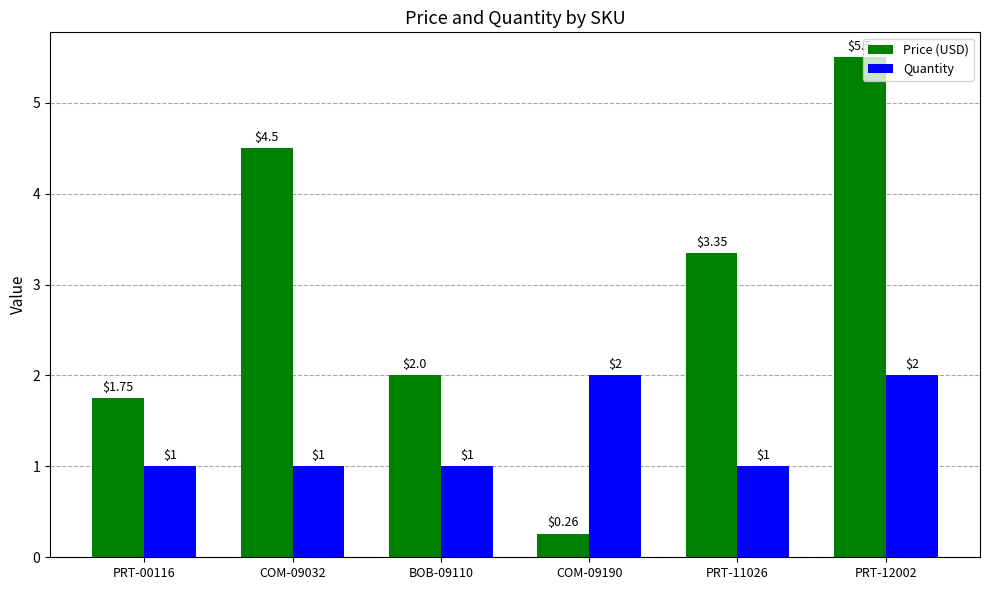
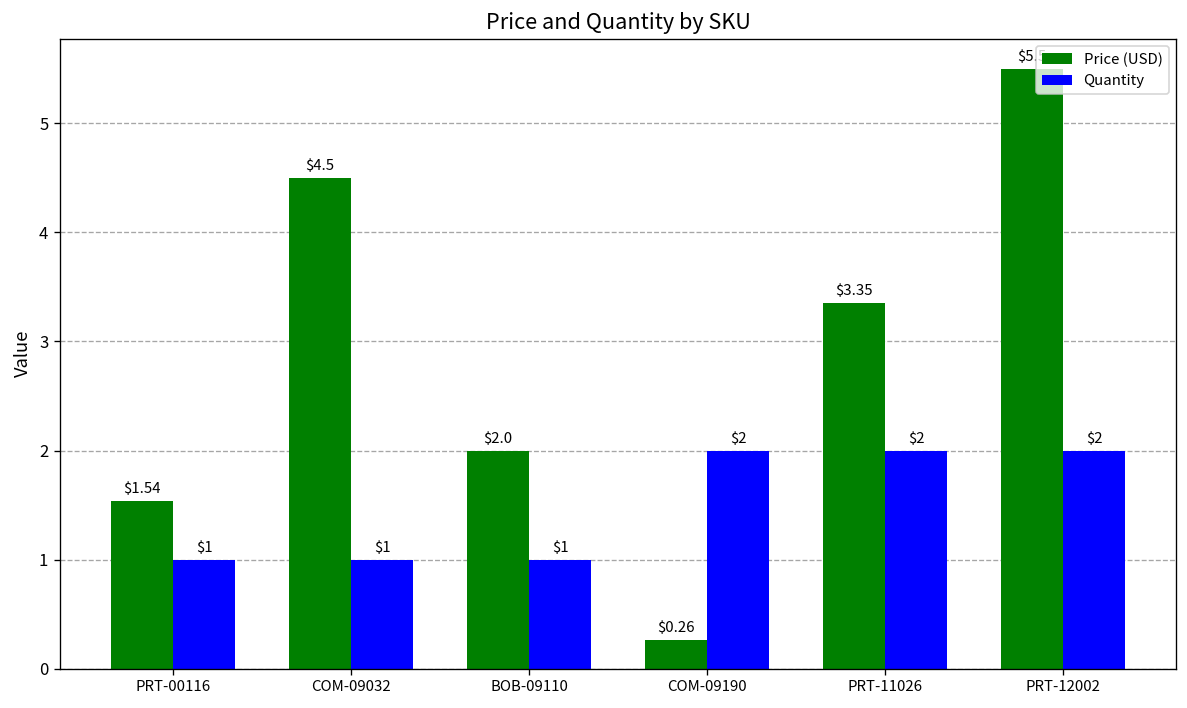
Price (USD), PRT-00116: $1.75 -> $1.54
Quantity, PRT-11026: $1 -> $2
